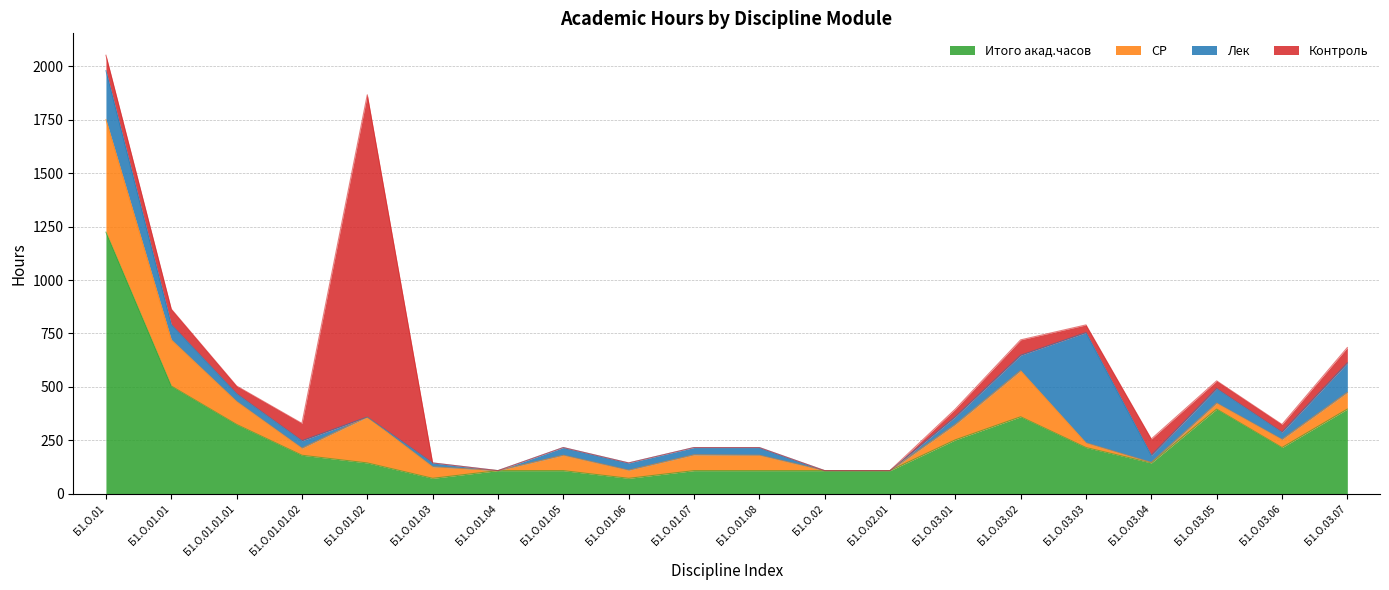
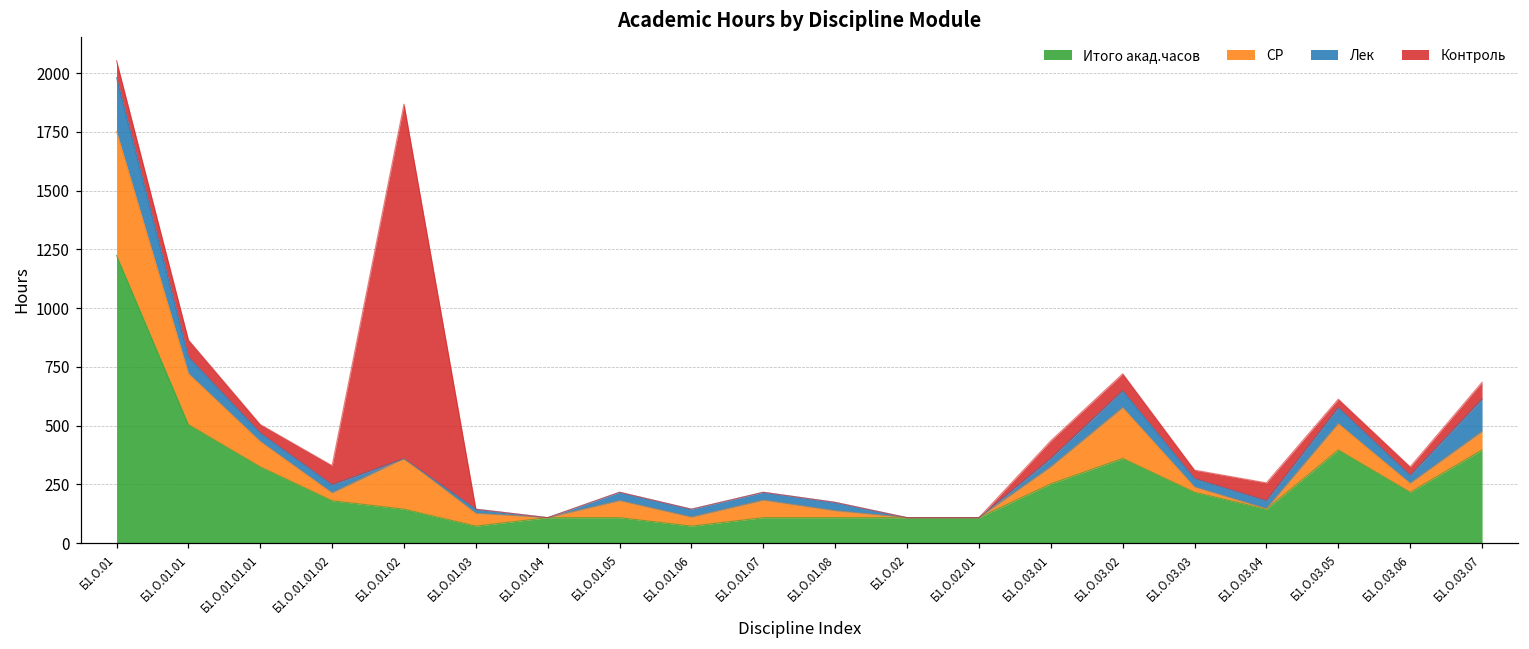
СР, Б1.О.01.08: 70 -> 30
Контроль, Б1.О.03.01: 40 -> 80
Лек, Б1.О.03.03: 520 -> 40
СР, Б1.О.03.05: 30 -> 110
